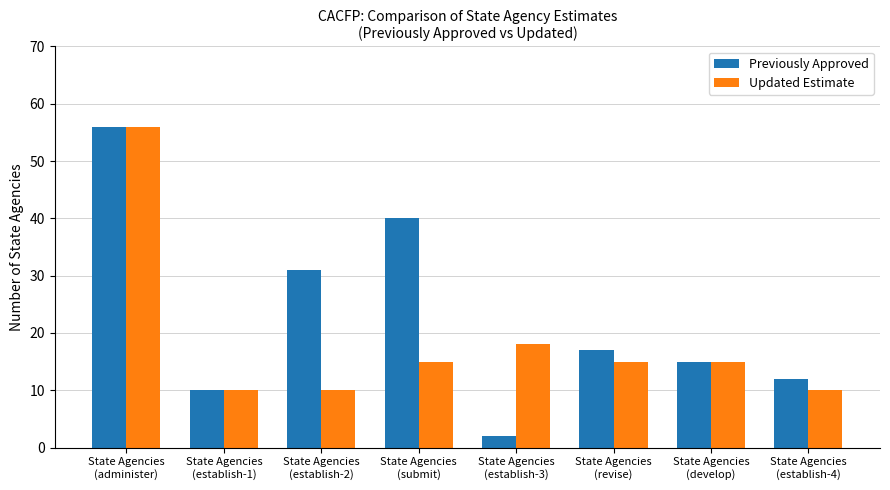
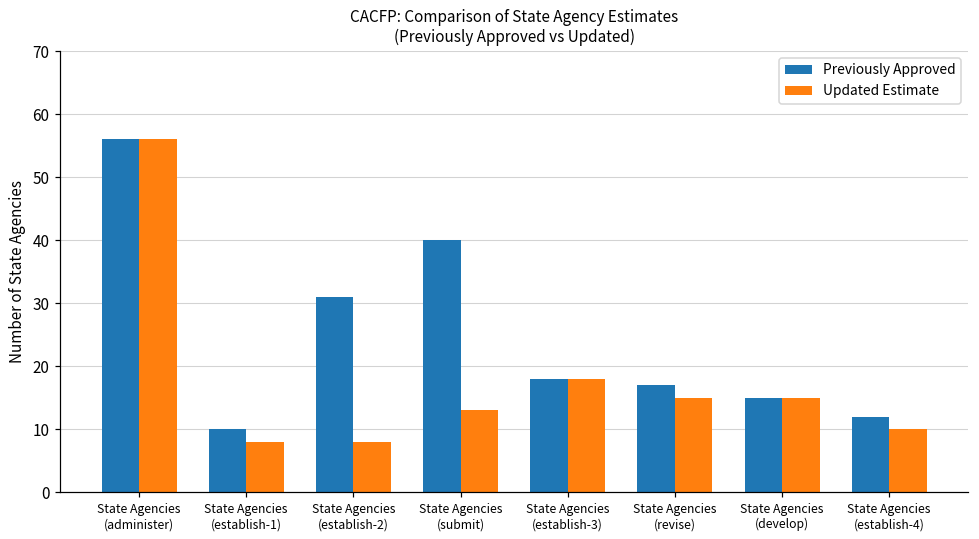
Updated Estimate, State Agencies (establish-1): 10 -> 8
Updated Estimate, State Agencies (establish-2): 10 -> 8
Updated Estimate, State Agencies (submit): 15 -> 13
Previously Approved, State Agencies (establish-3): 2 -> 18
